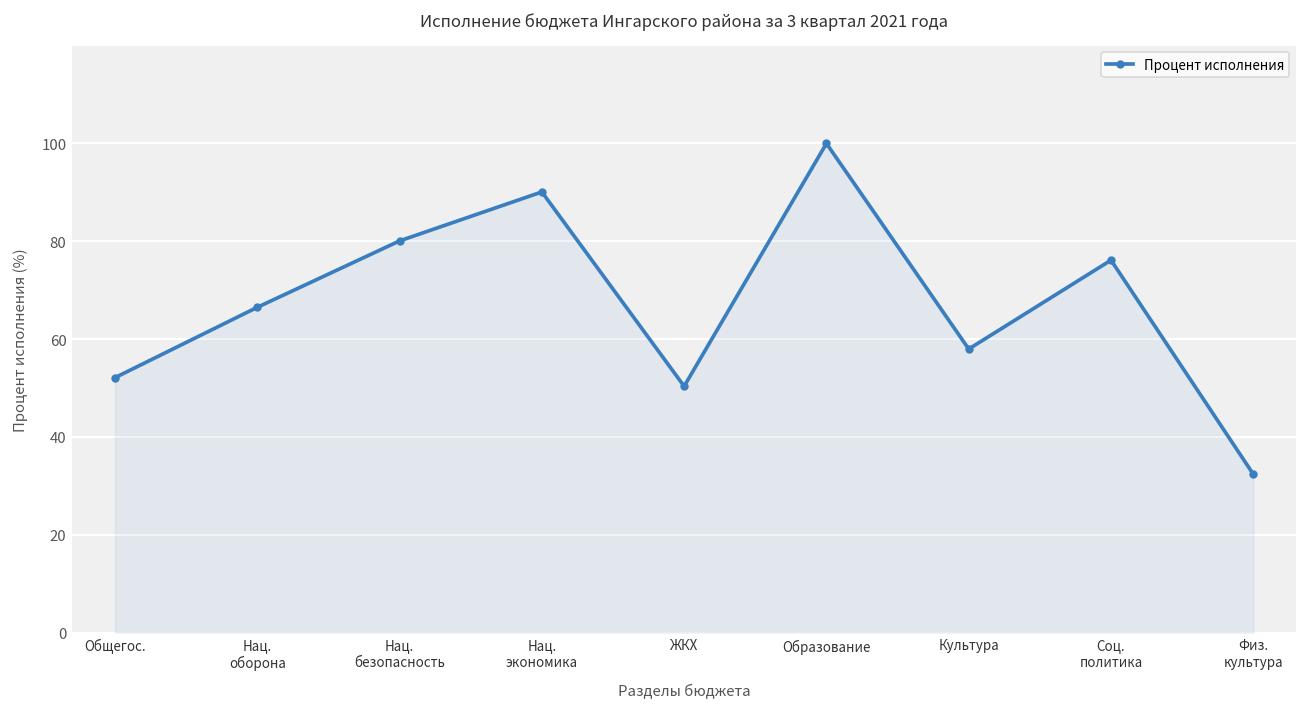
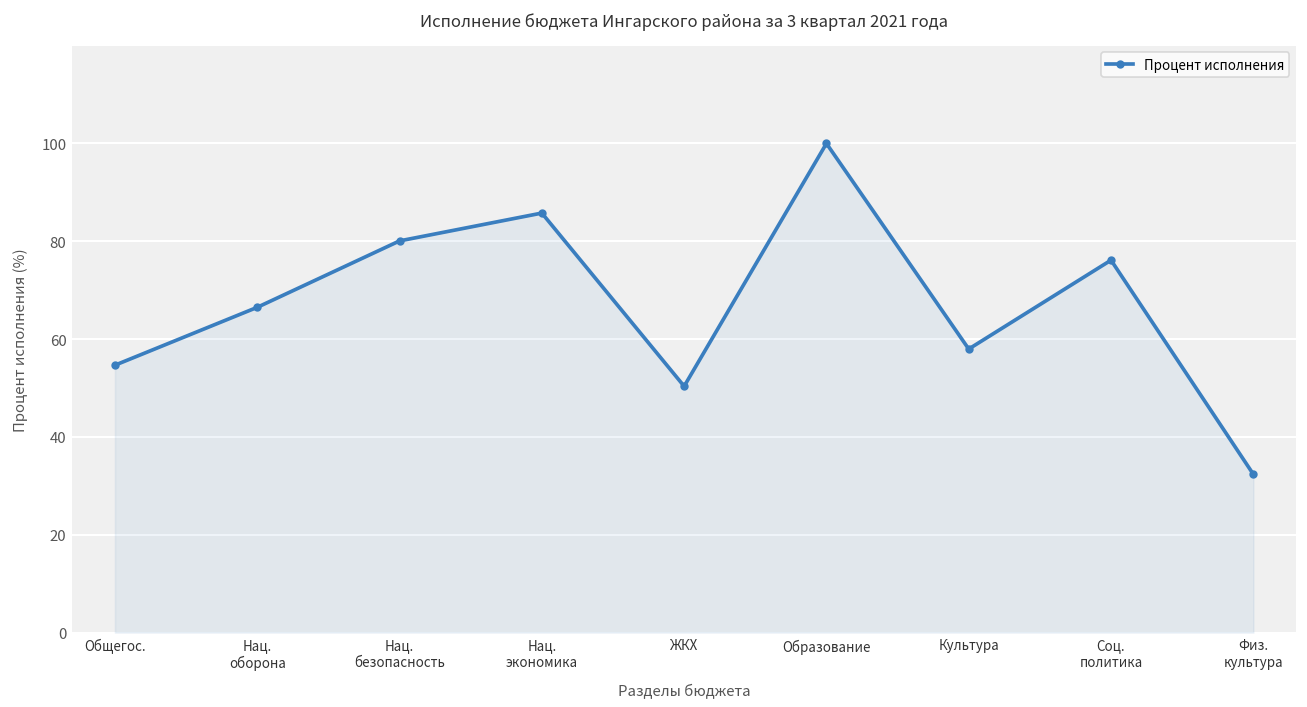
Общегос.: 52 -> 55
Нац. экономика: 90 -> 86
